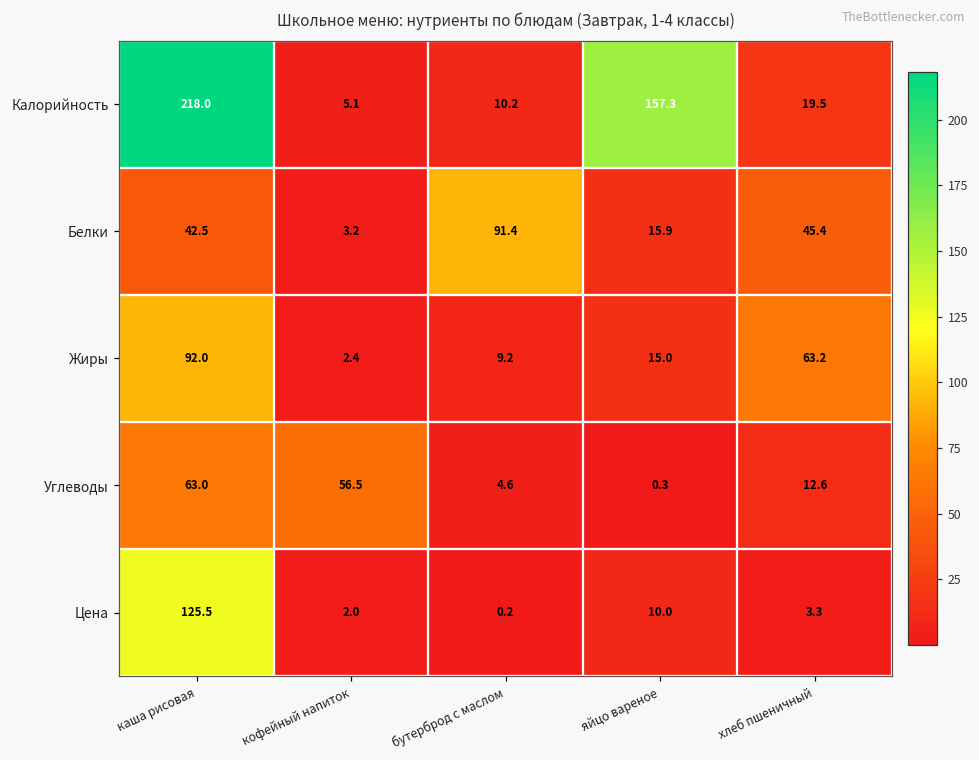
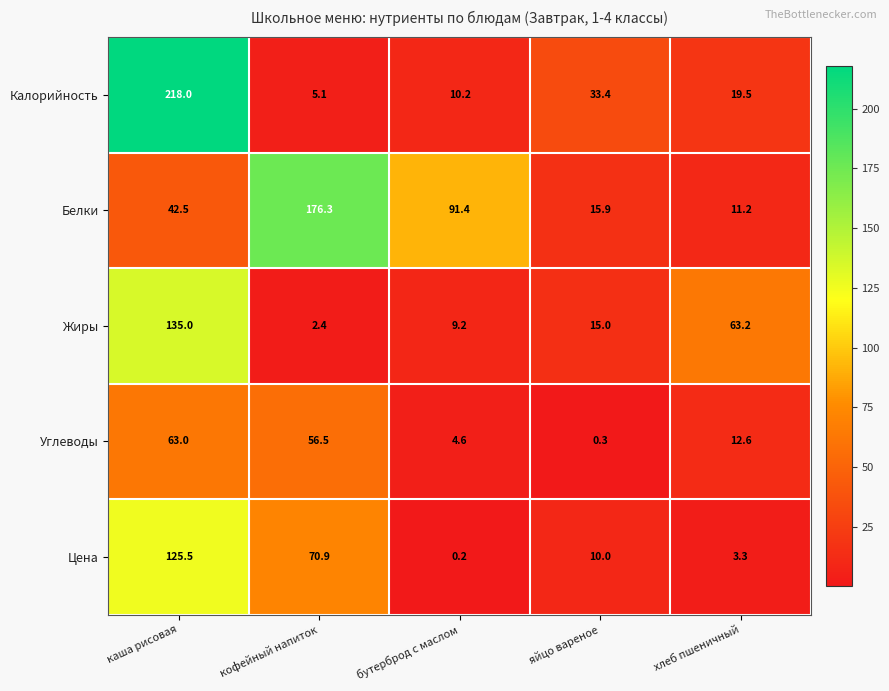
Калорийность, яйцо вареное: 157.3 -> 33.4
Белки, кофейный напиток: 3.2 -> 176.3
Белки, хлеб пшеничный: 45.4 -> 11.2
Жиры, каша рисовая: 92.0 -> 135.0
Цена, кофейный напиток: 2.0 -> 70.9
